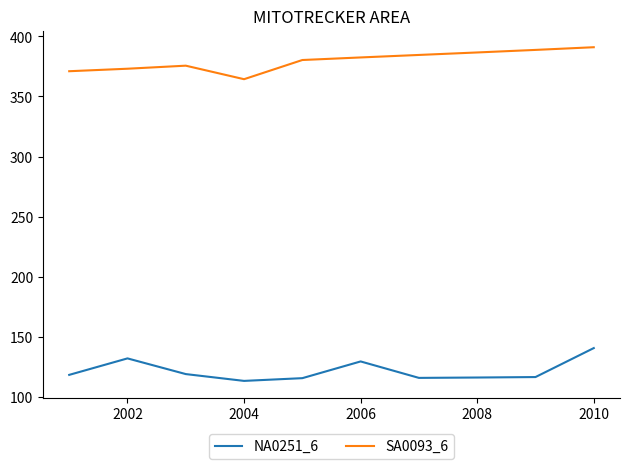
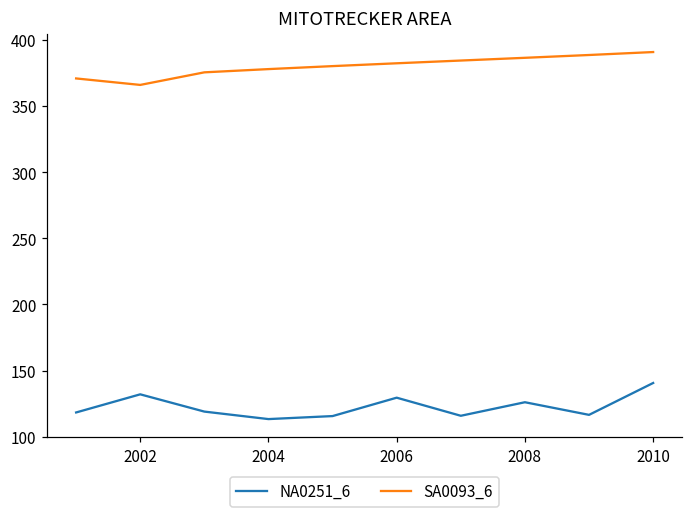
SA0093_6, 2002: 373 -> 366
SA0093_6, 2004: 364 -> 378
NA0251_6, 2008: 116 -> 126
